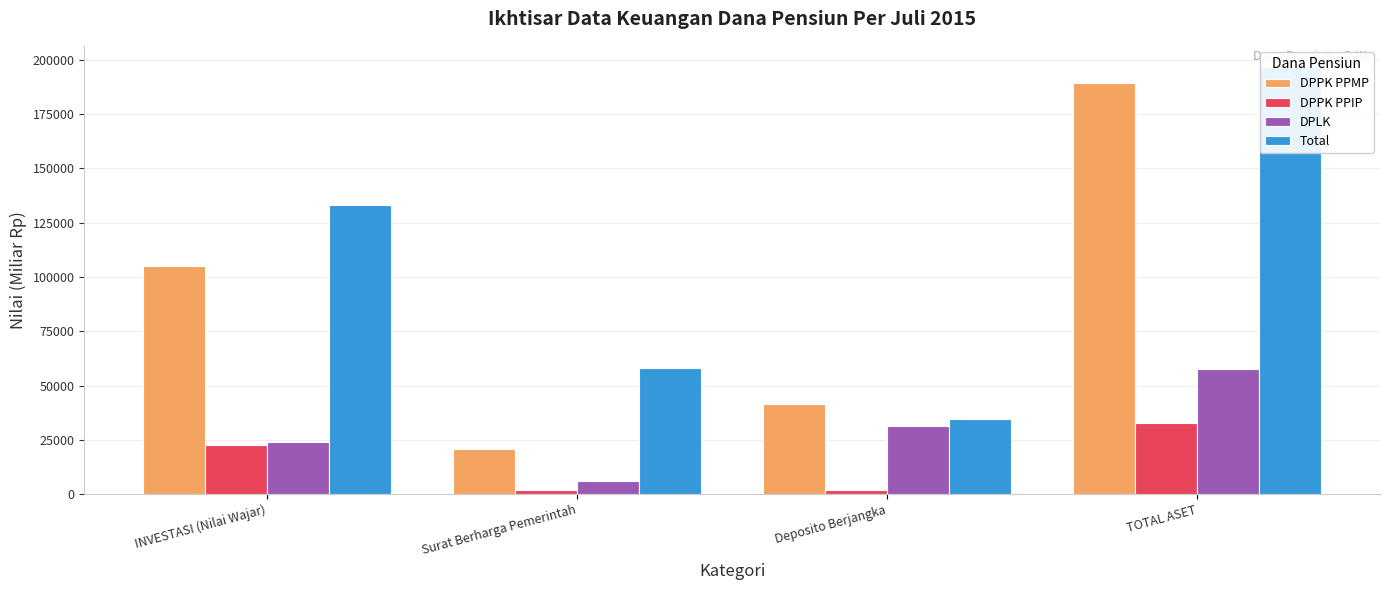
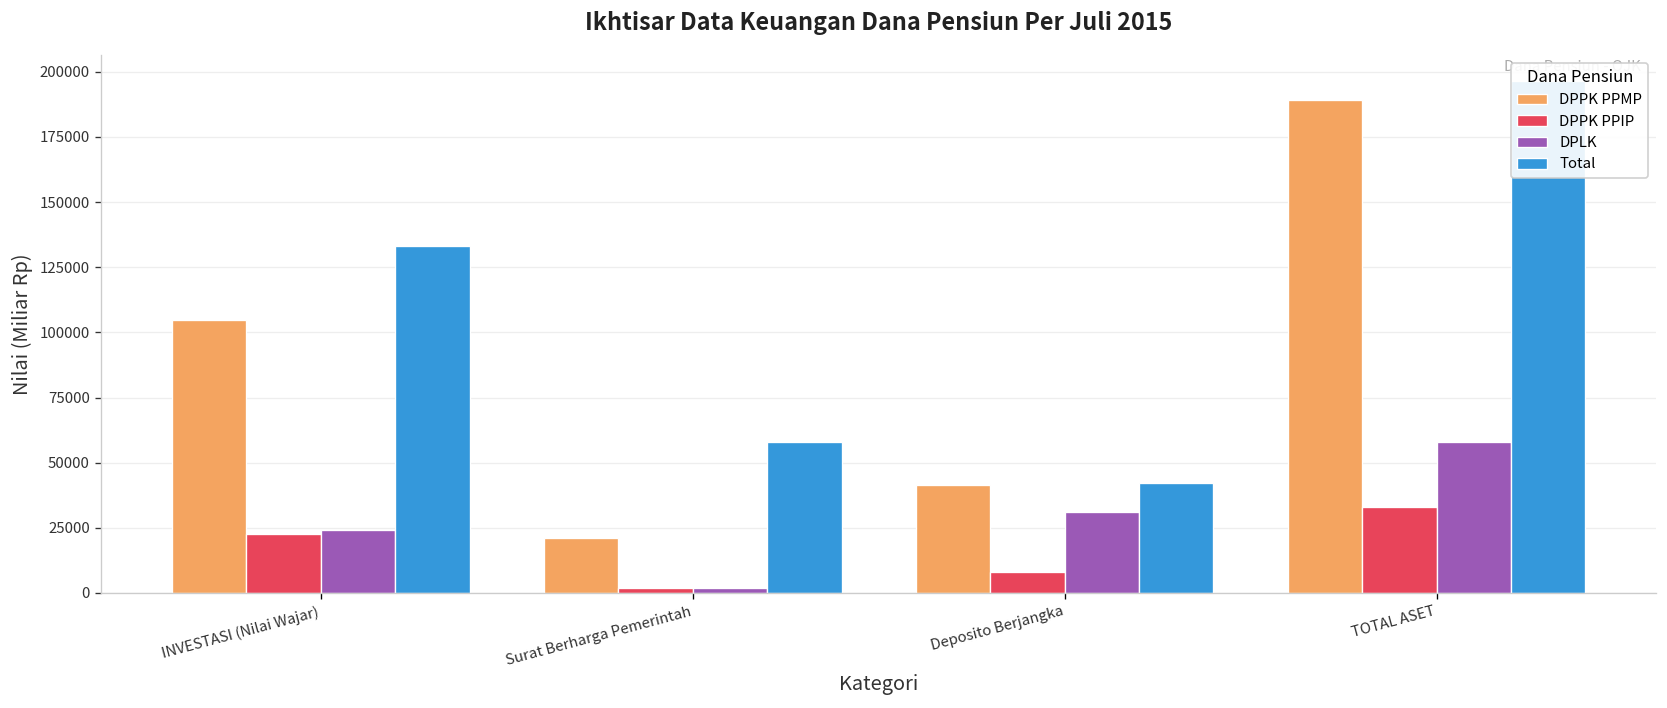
DPLK, Surat Berharga Pemerintah: 6000 -> 2000
DPPK PPIP, Deposito Berjangka: 2000 -> 8000
Total, Deposito Berjangka: 34000 -> 42000
